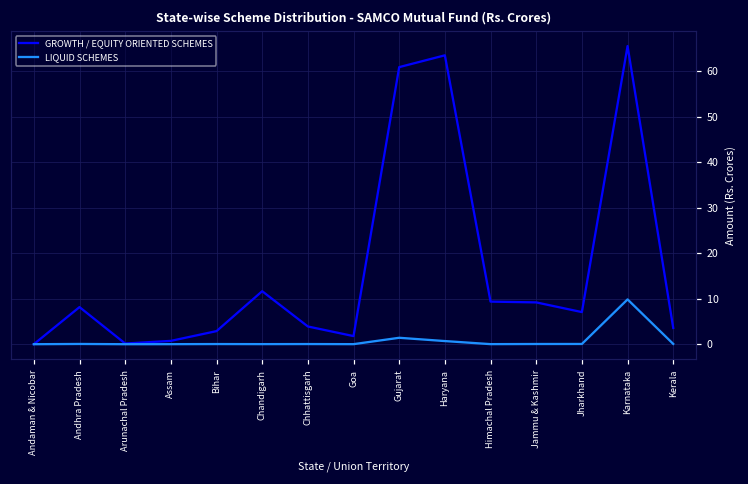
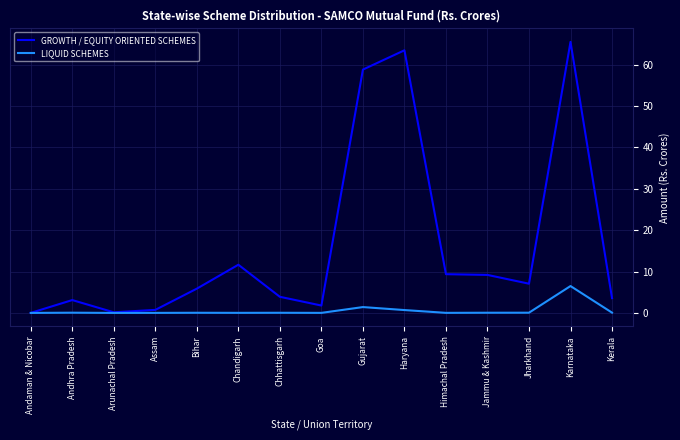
GROWTH / EQUITY ORIENTED SCHEMES, Andhra Pradesh: 8 -> 3
GROWTH / EQUITY ORIENTED SCHEMES, Bihar: 3 -> 6
GROWTH / EQUITY ORIENTED SCHEMES, Gujarat: 61 -> 59
LIQUID SCHEMES, Karnataka: 10 -> 6
